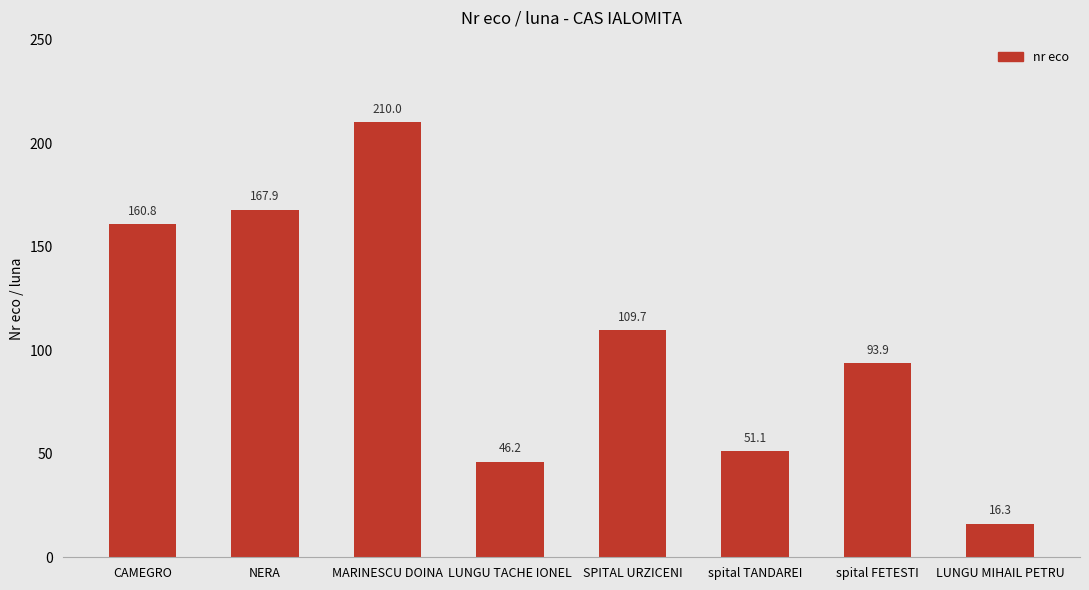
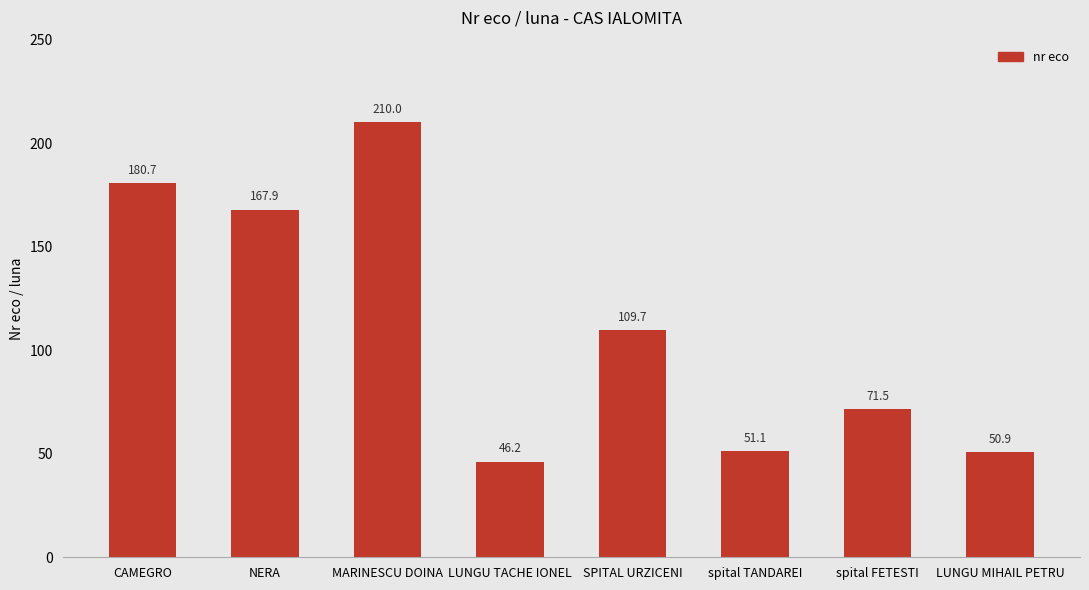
CAMEGRO: 160.8 -> 180.7
spital FETESTI: 93.9 -> 71.5
LUNGU MIHAIL PETRU: 16.3 -> 50.9
